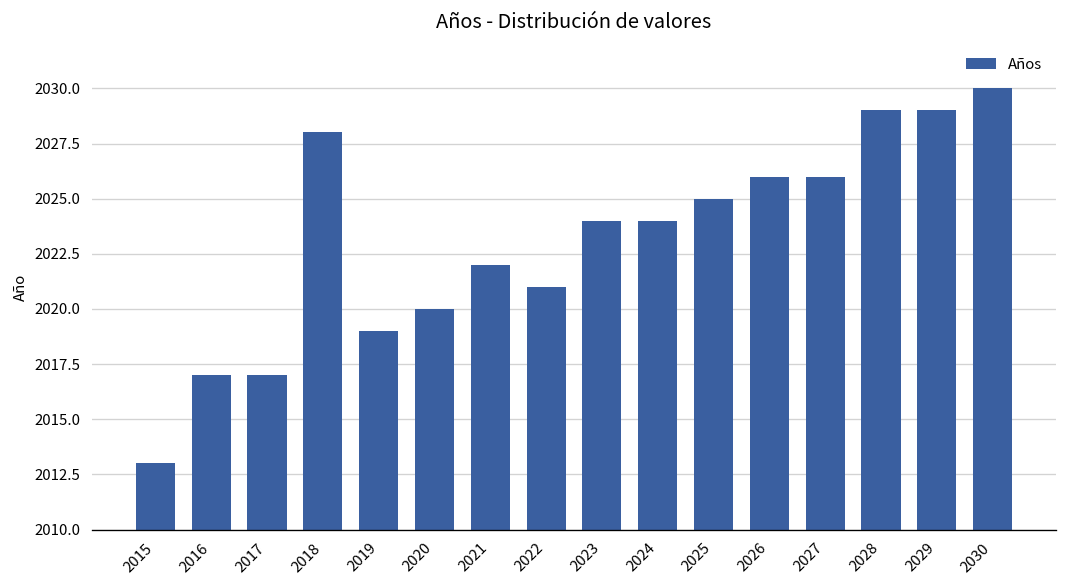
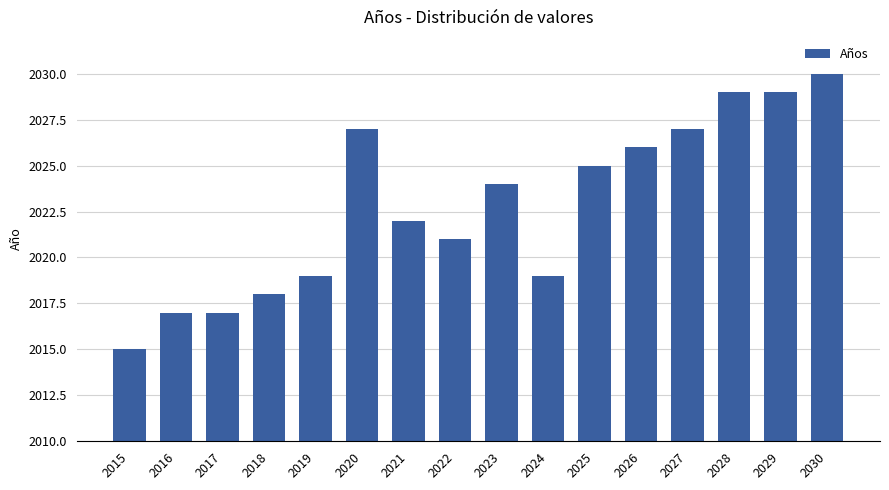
2015: 2013 -> 2015
2018: 2028 -> 2018
2020: 2020 -> 2027
2024: 2024 -> 2019
2027: 2026 -> 2027
